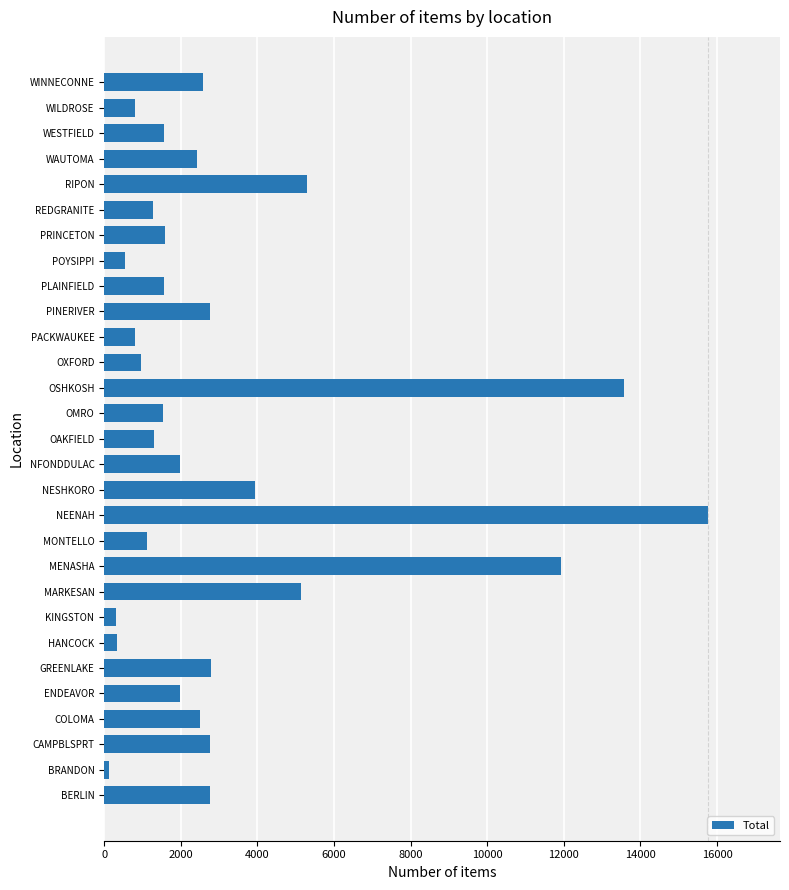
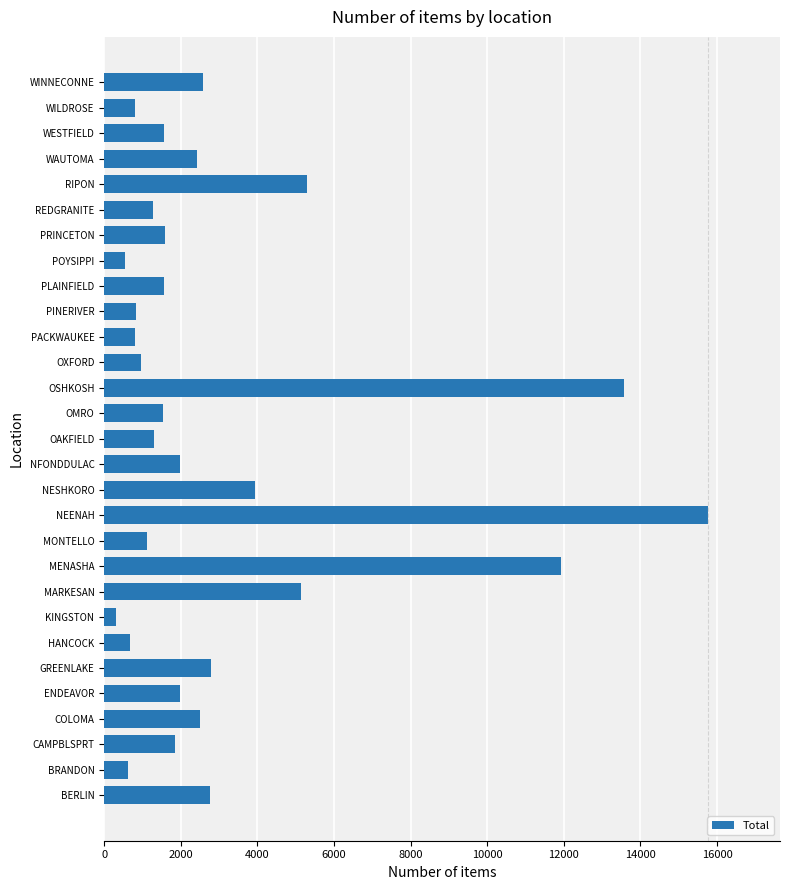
PINERIVER: 2800 -> 800
HANCOCK: 300 -> 700
CAMPBLSPRT: 2800 -> 1800
BRANDON: 100 -> 600
